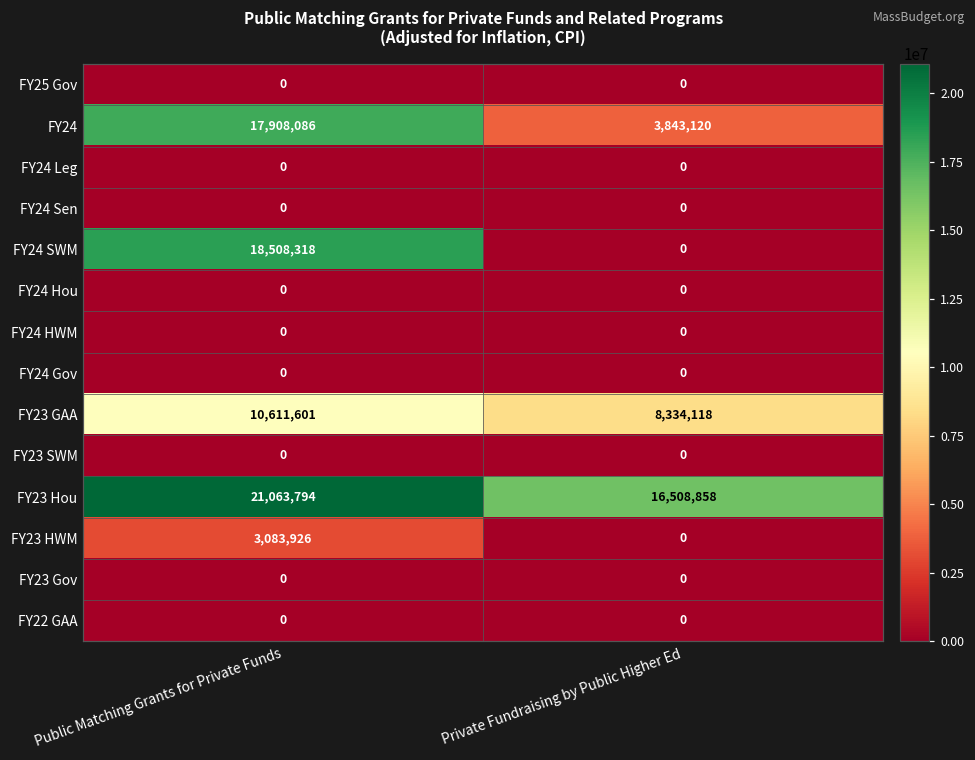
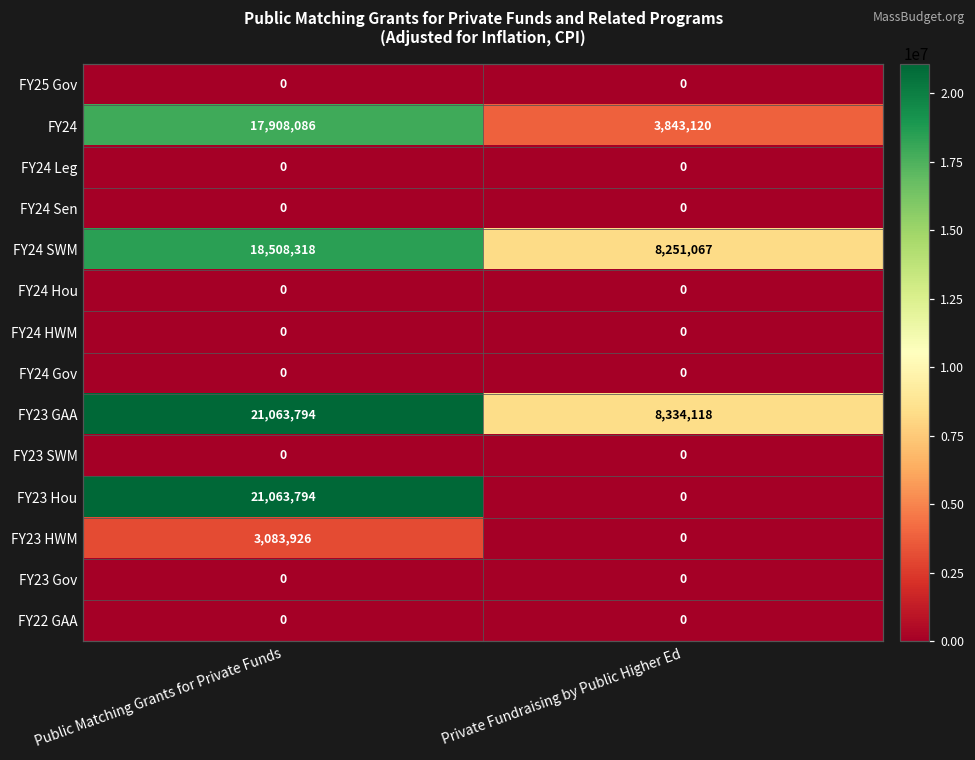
FY24 SWM, Private Fundraising by Public Higher Ed: 0 -> 8,251,067
FY23 GAA, Public Matching Grants for Private Funds: 10,611,601 -> 21,063,794
FY23 Hou, Private Fundraising by Public Higher Ed: 16,508,858 -> 0
